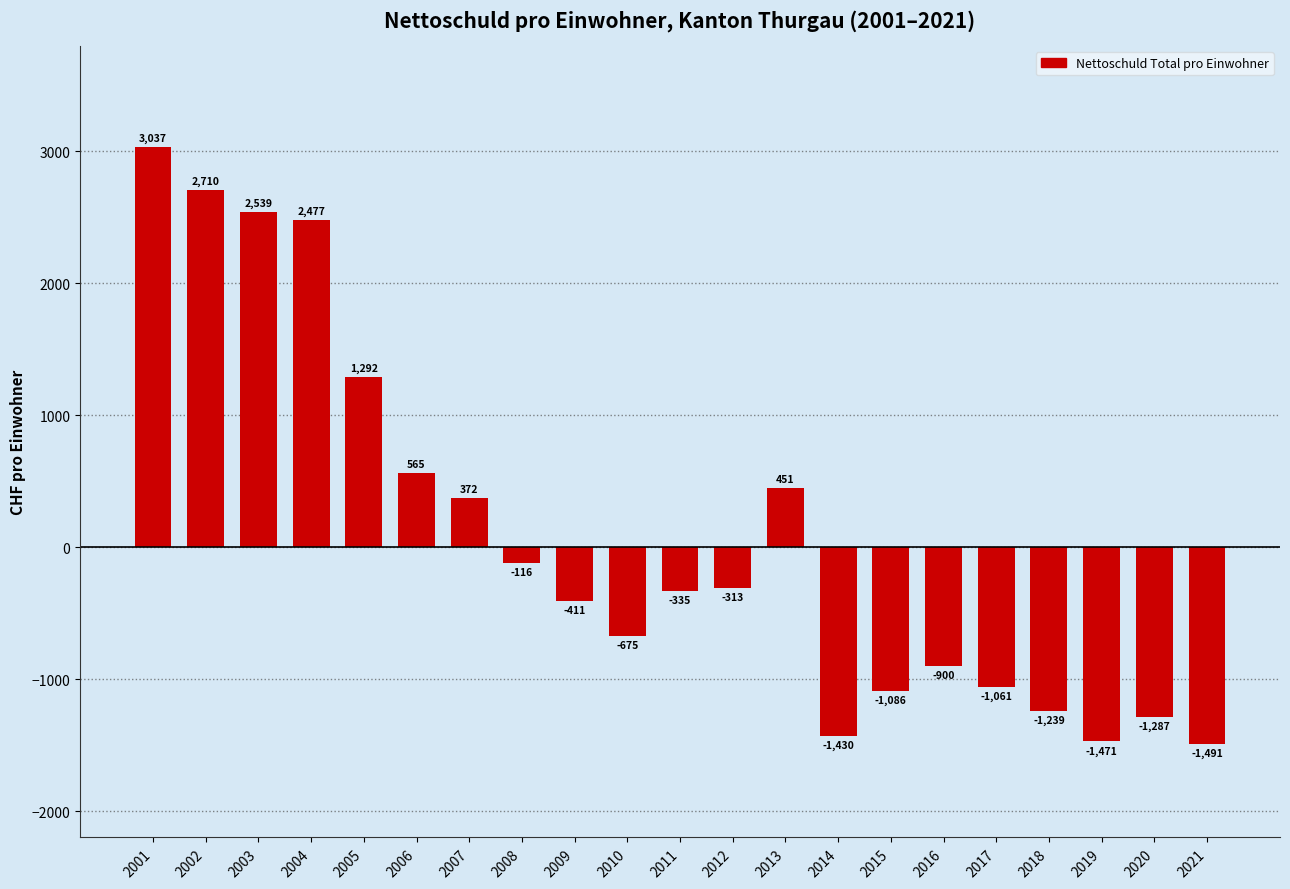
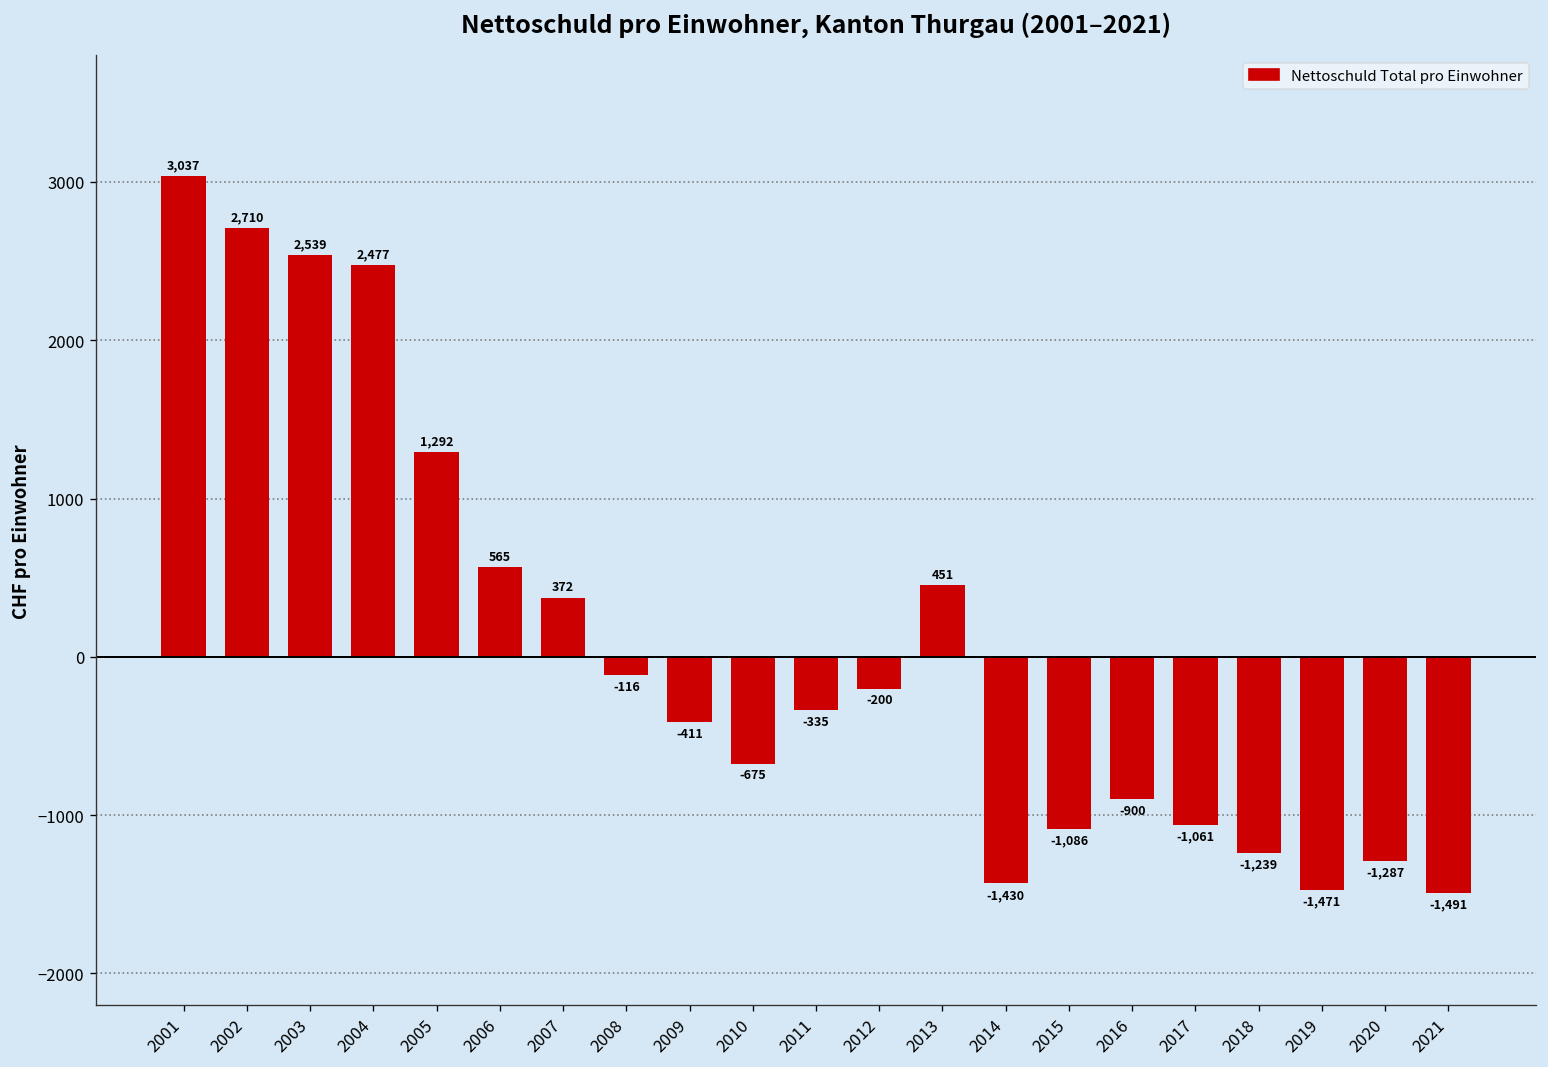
2012: -313 -> -200
